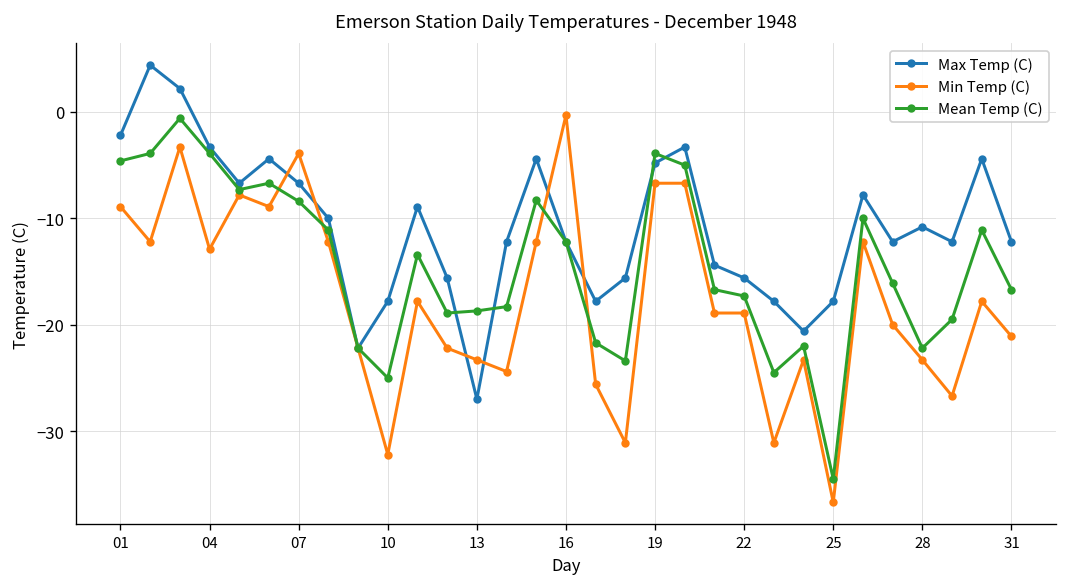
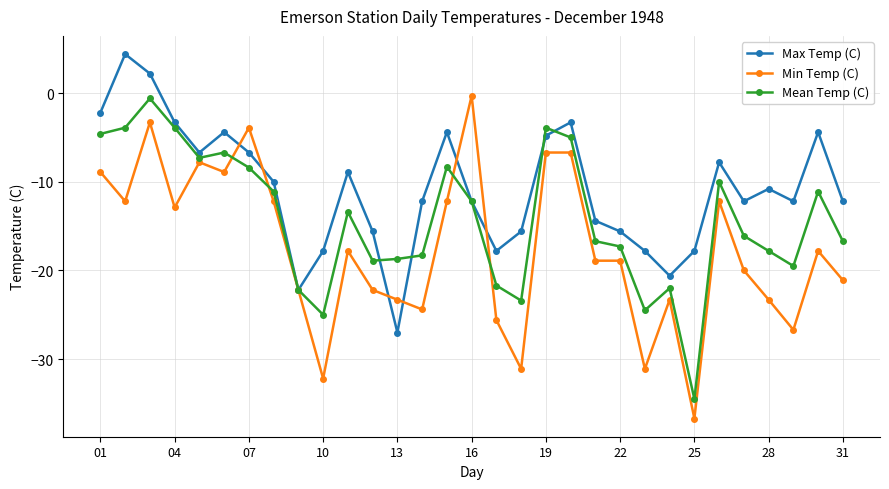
Mean Temp (C), 28: -22 -> -18
